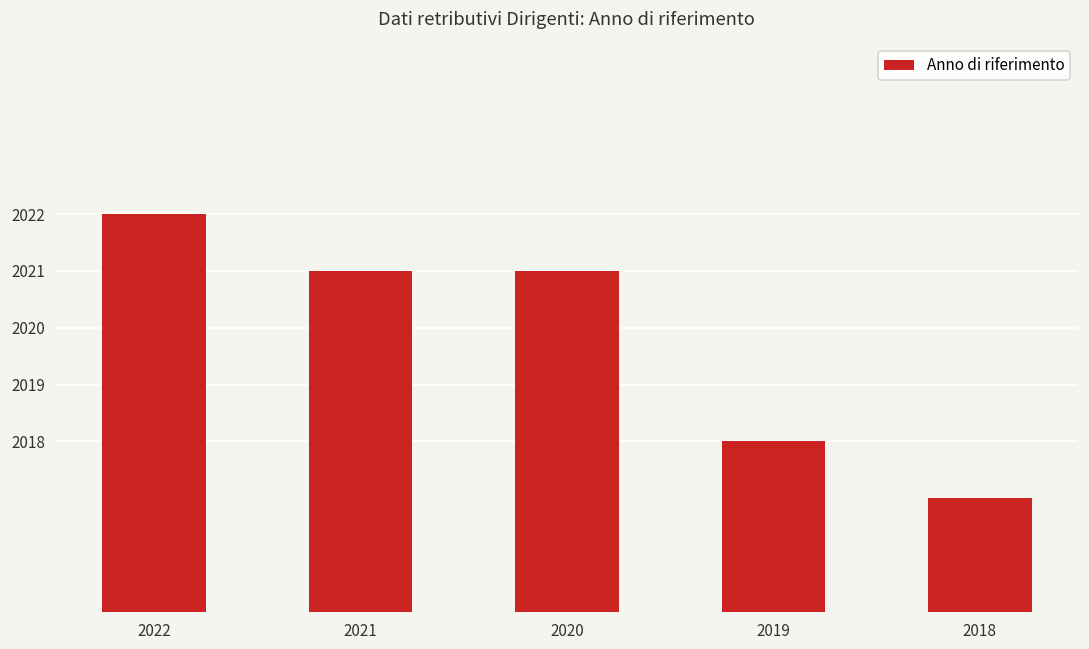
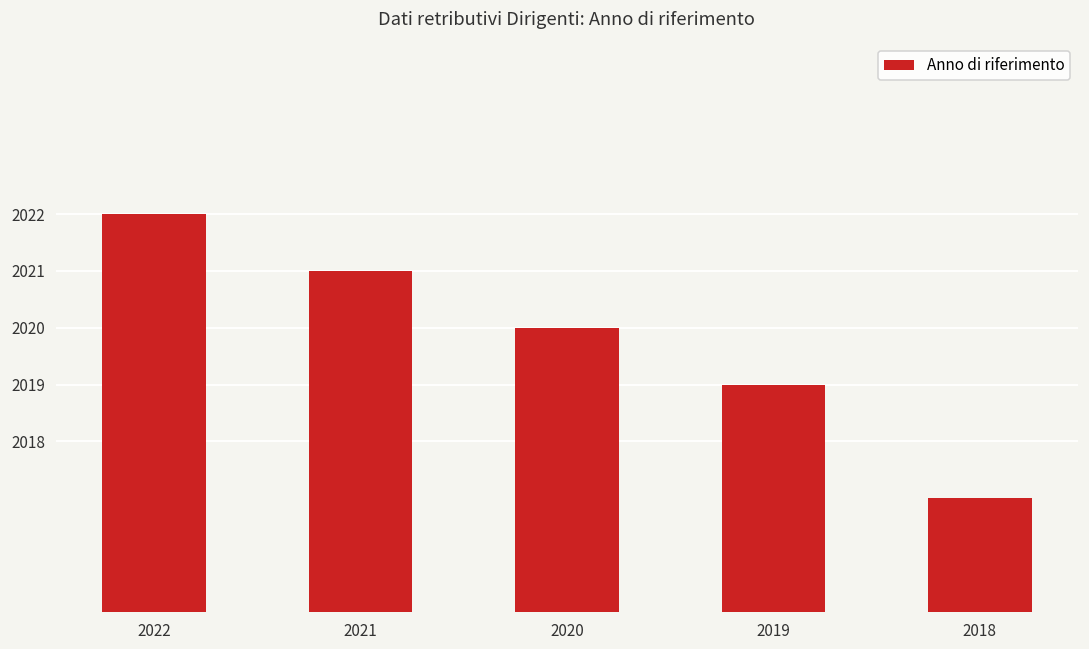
2020: 2021 -> 2020
2019: 2018 -> 2019
